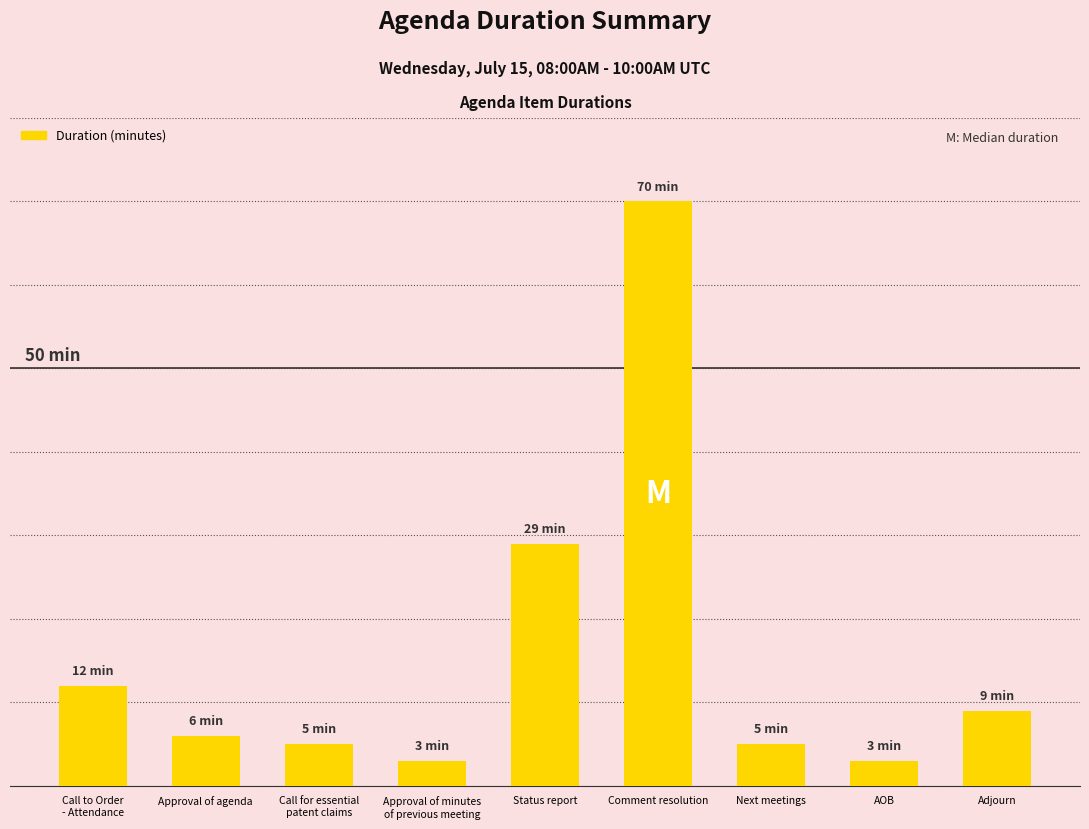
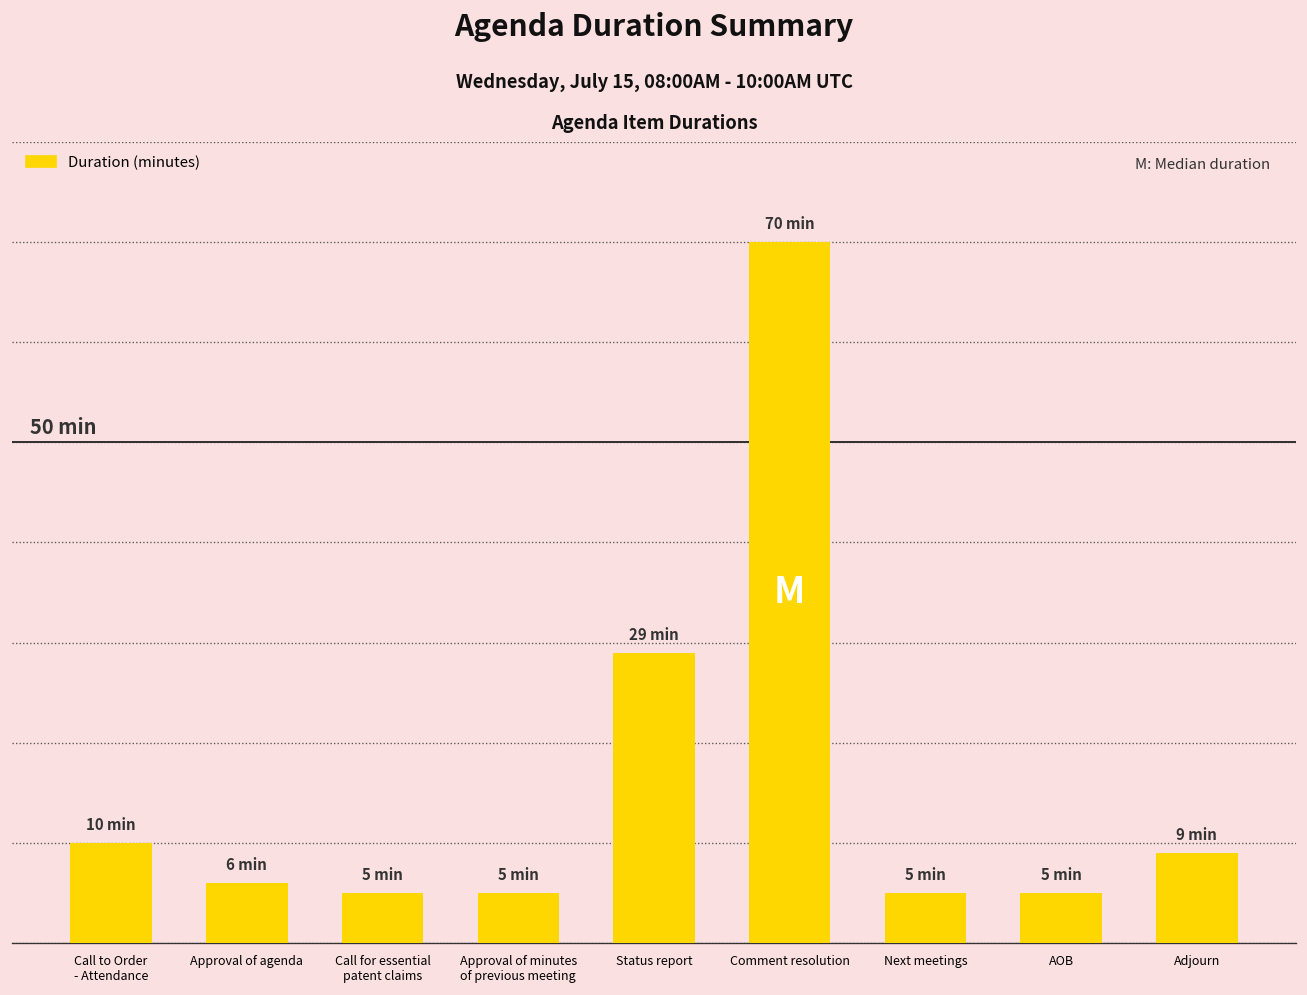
Call to Order - Attendance: 12 -> 10
Approval of minutes of previous meeting: 3 -> 5
AOB: 3 -> 5
